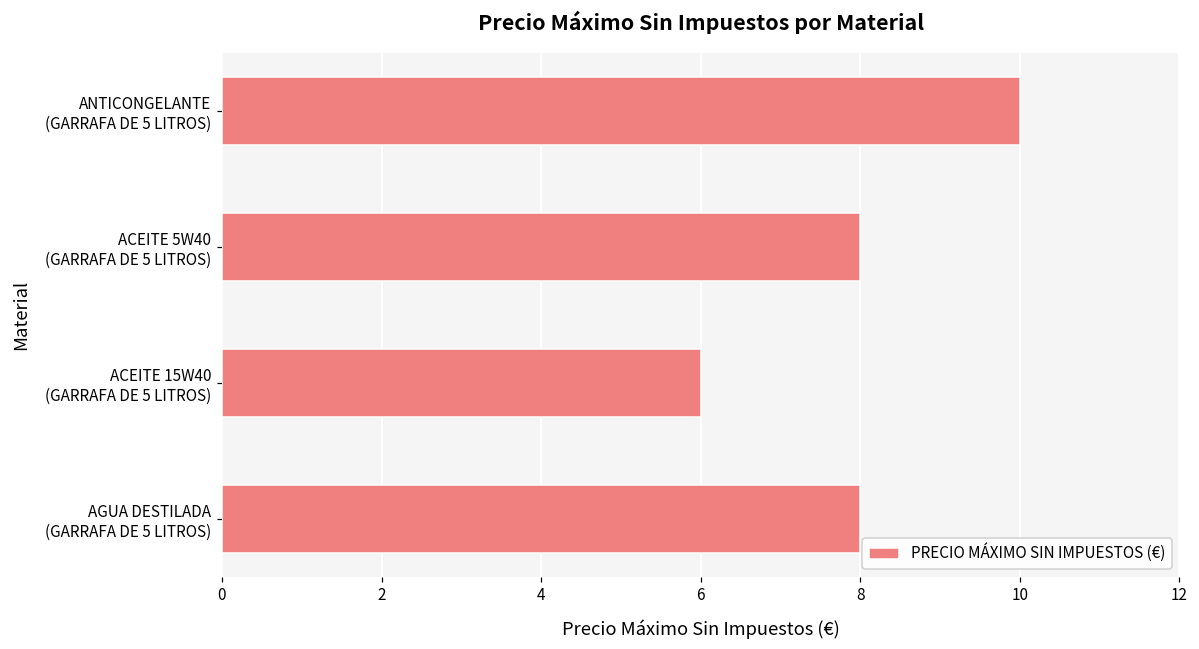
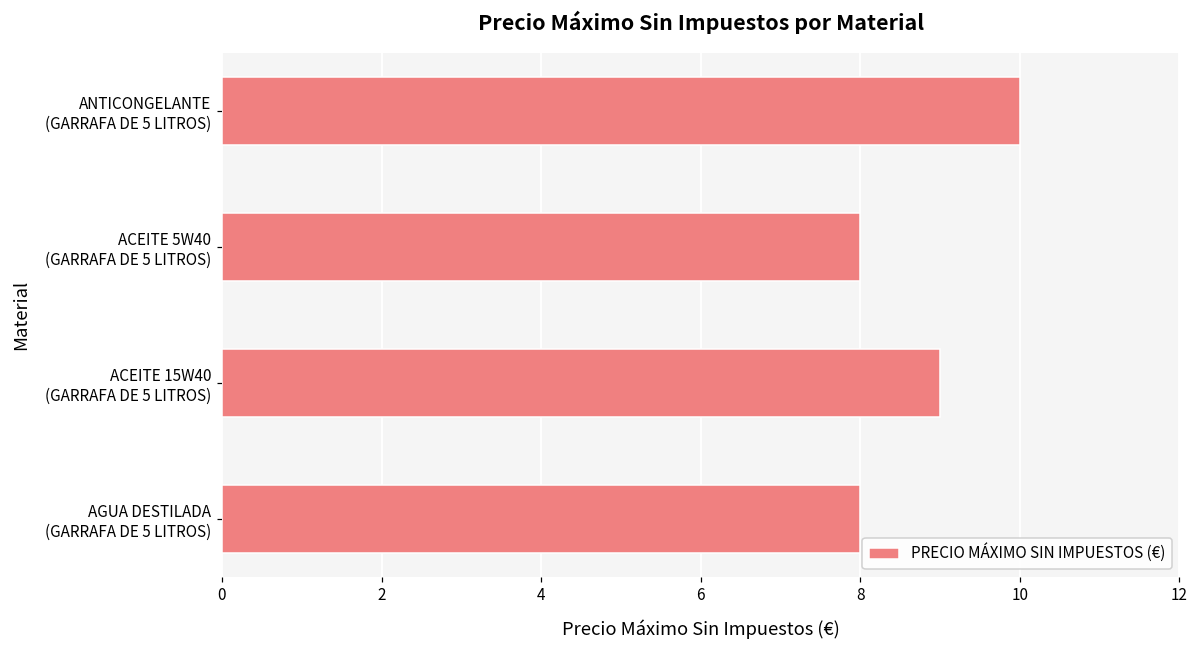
ACEITE 15W40 (GARRAFA DE 5 LITROS): 6 -> 9
